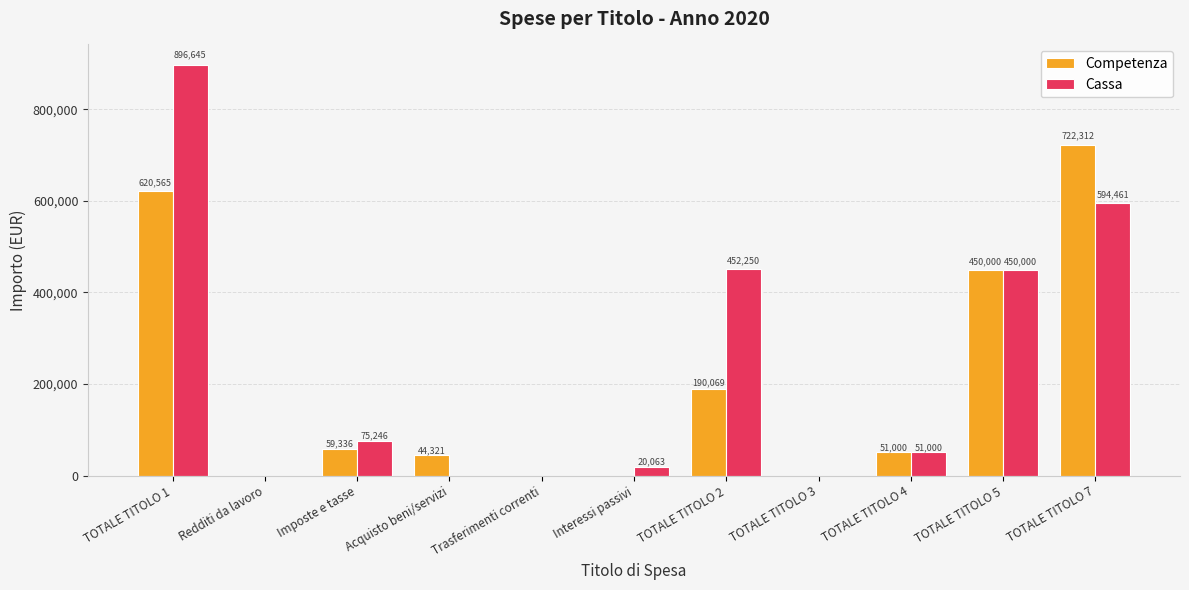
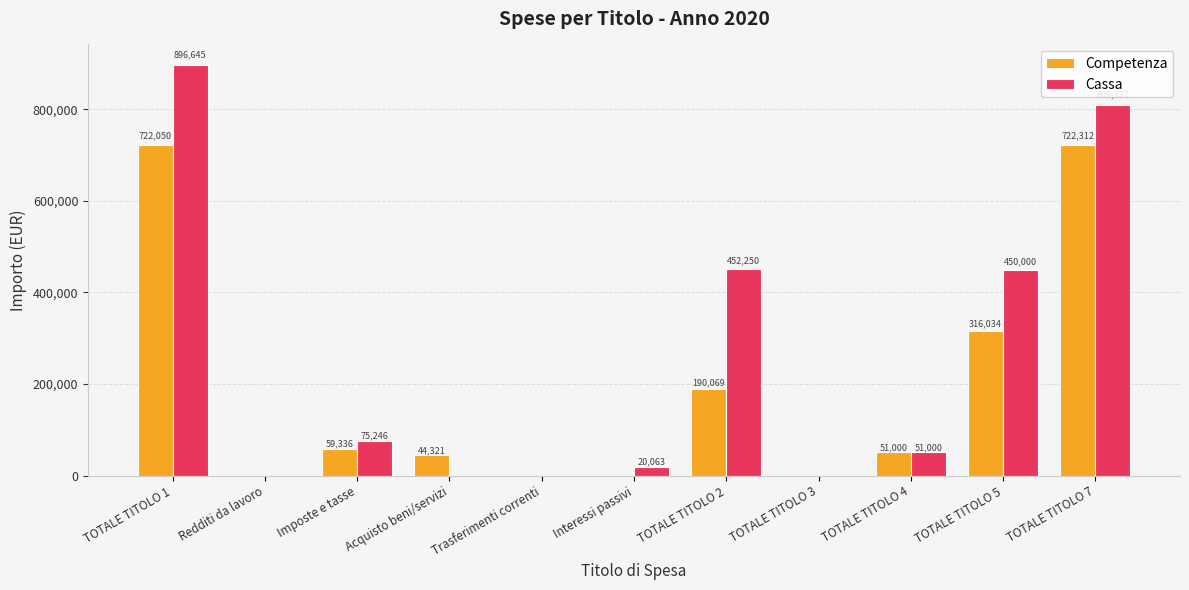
Competenza, TOTALE TITOLO 1: 620,565 -> 722,050
Competenza, TOTALE TITOLO 5: 450,000 -> 316,034
Cassa, TOTALE TITOLO 7: 590,000 -> 810,000
